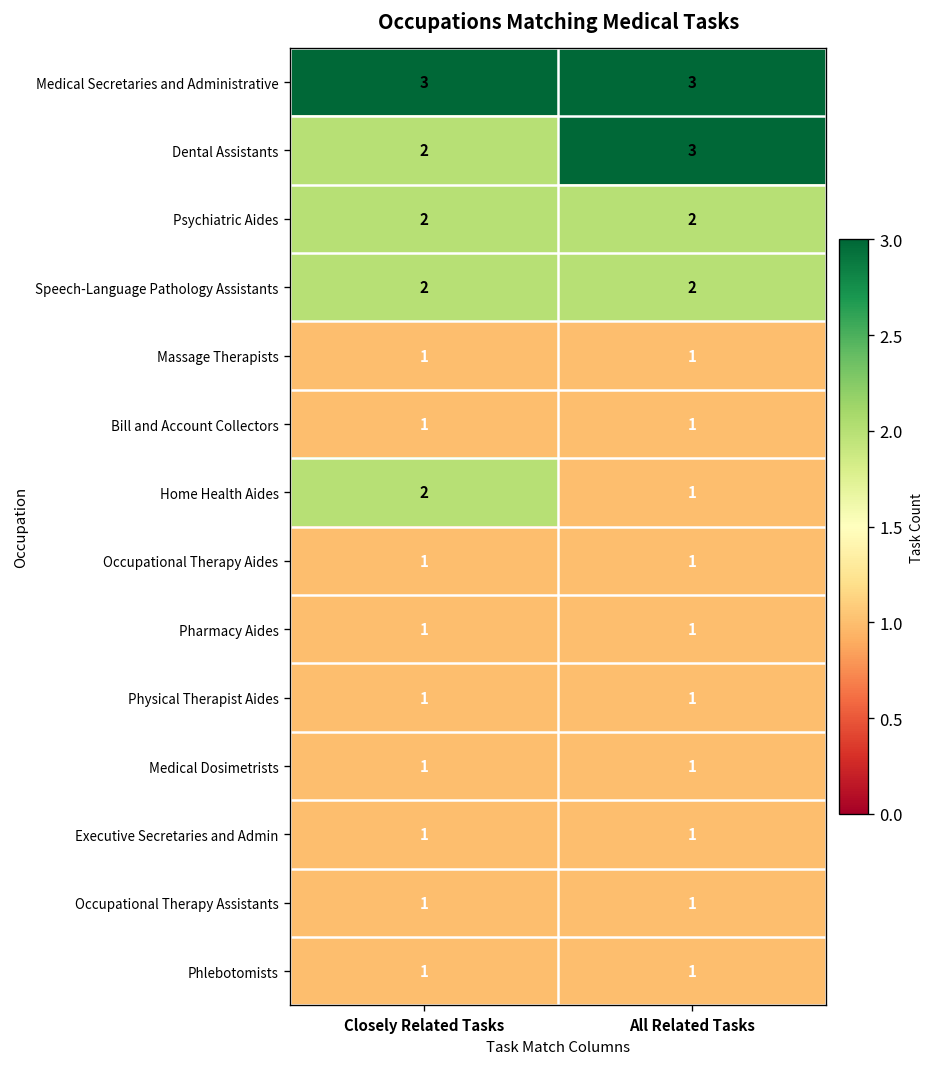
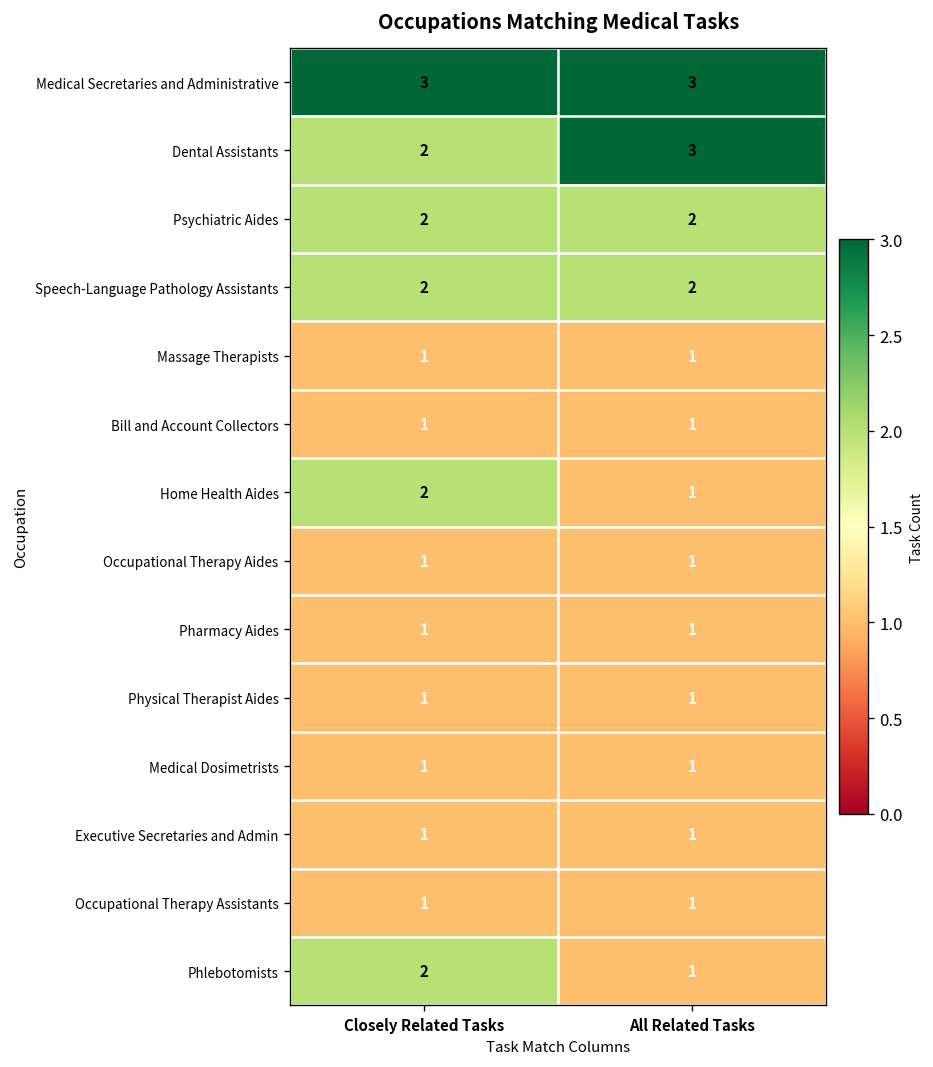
Phlebotomists, Closely Related Tasks: 1 -> 2
